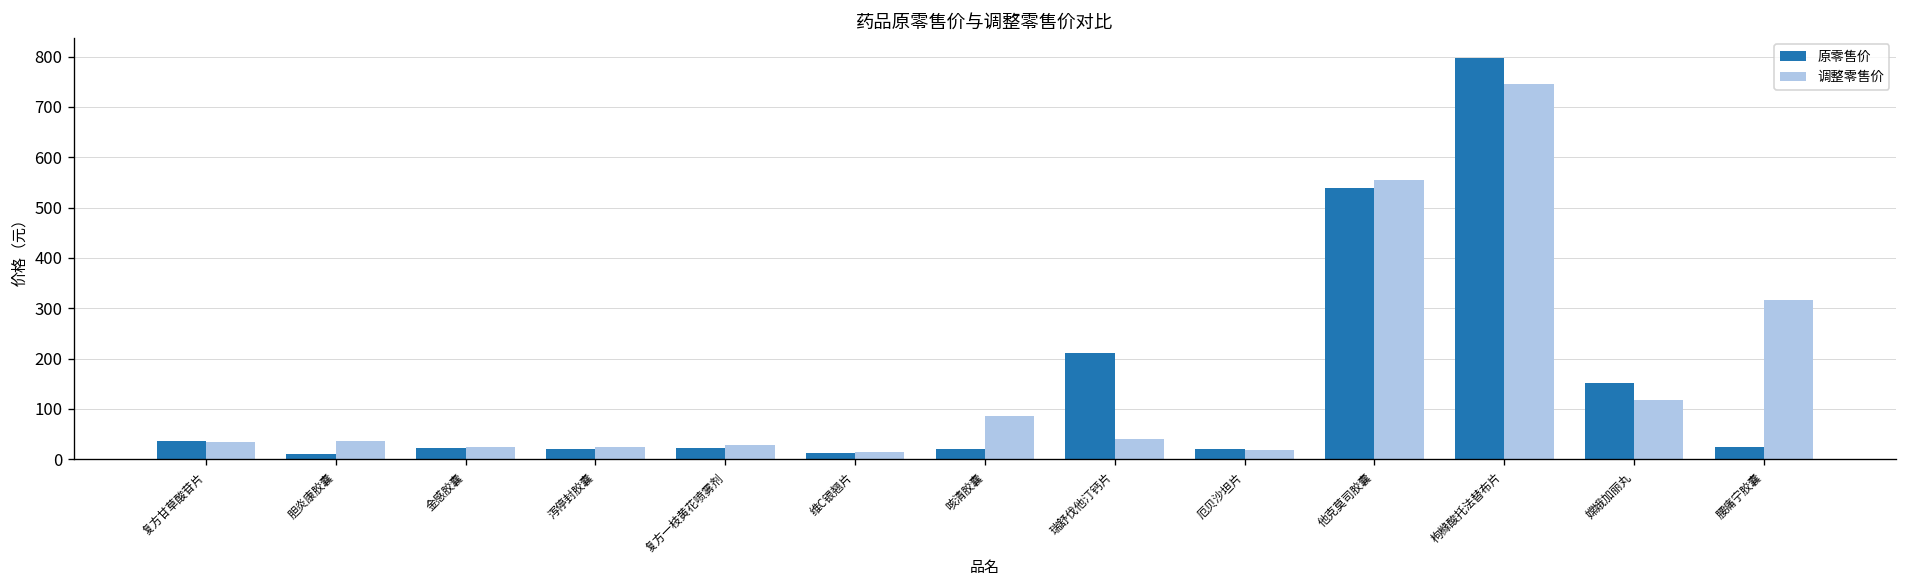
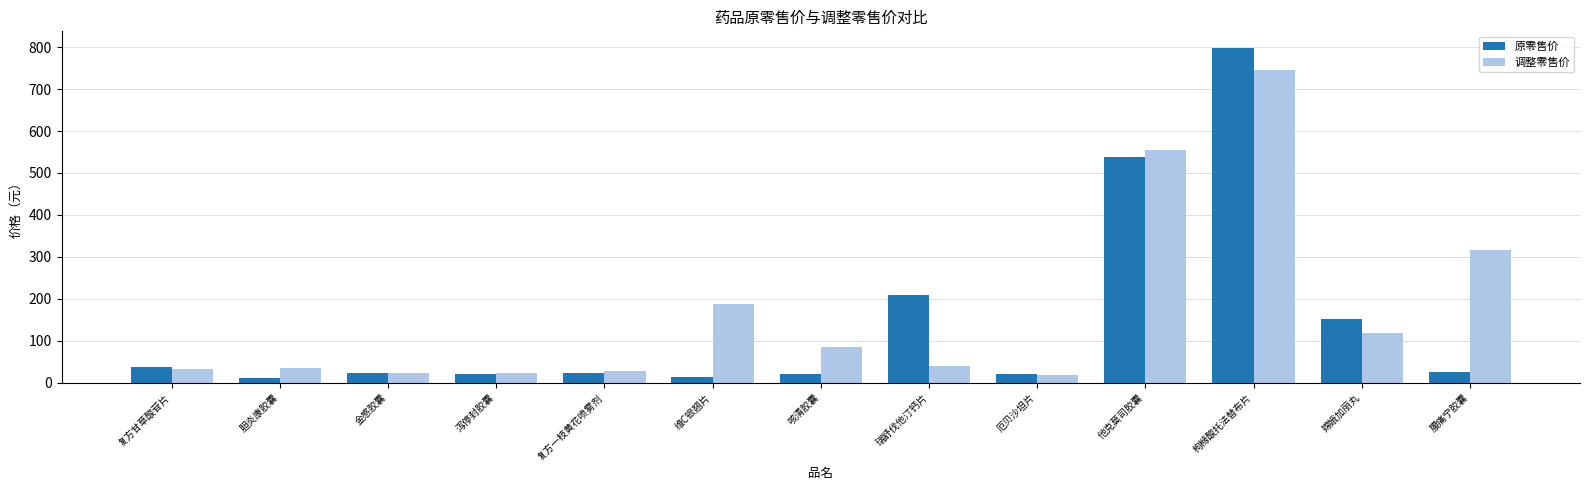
调整零售价, 维C银翘片: 20 -> 190
